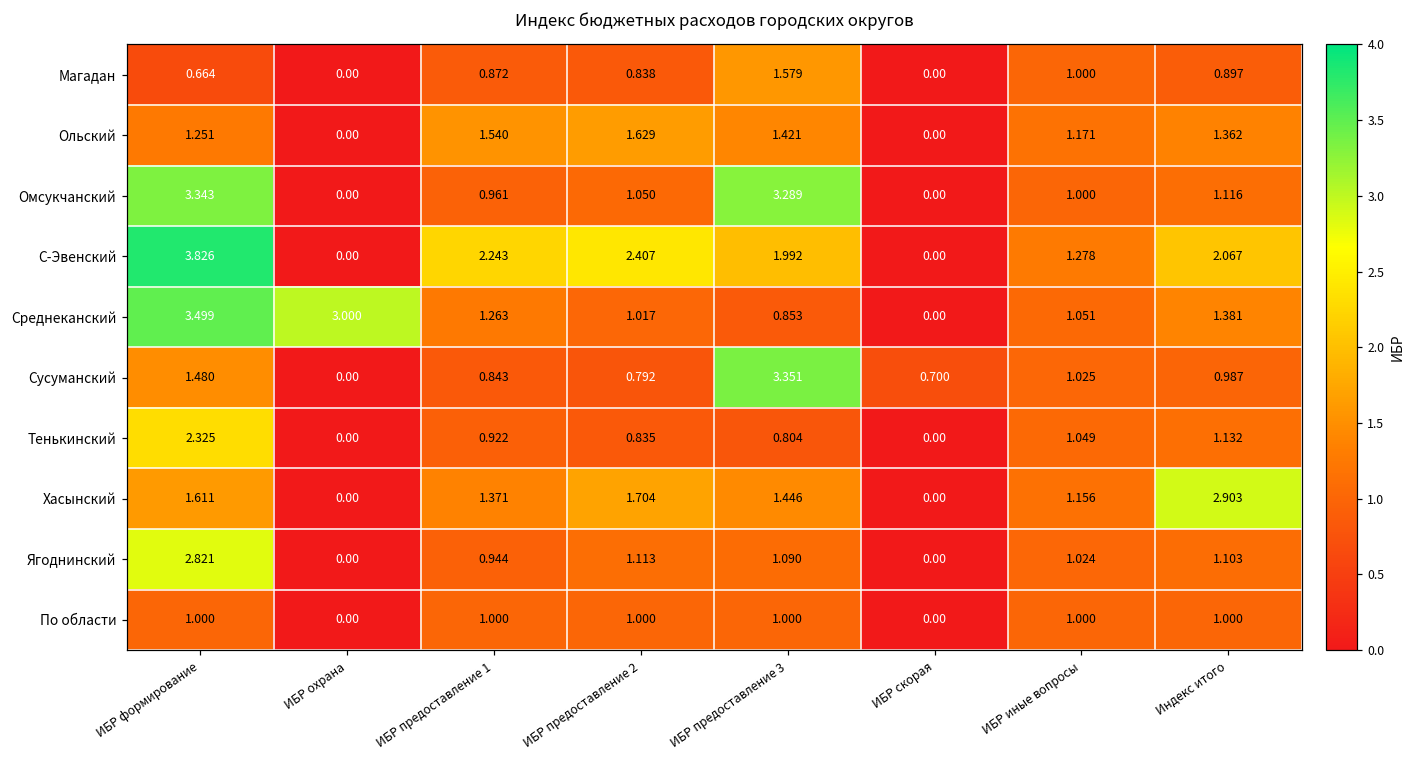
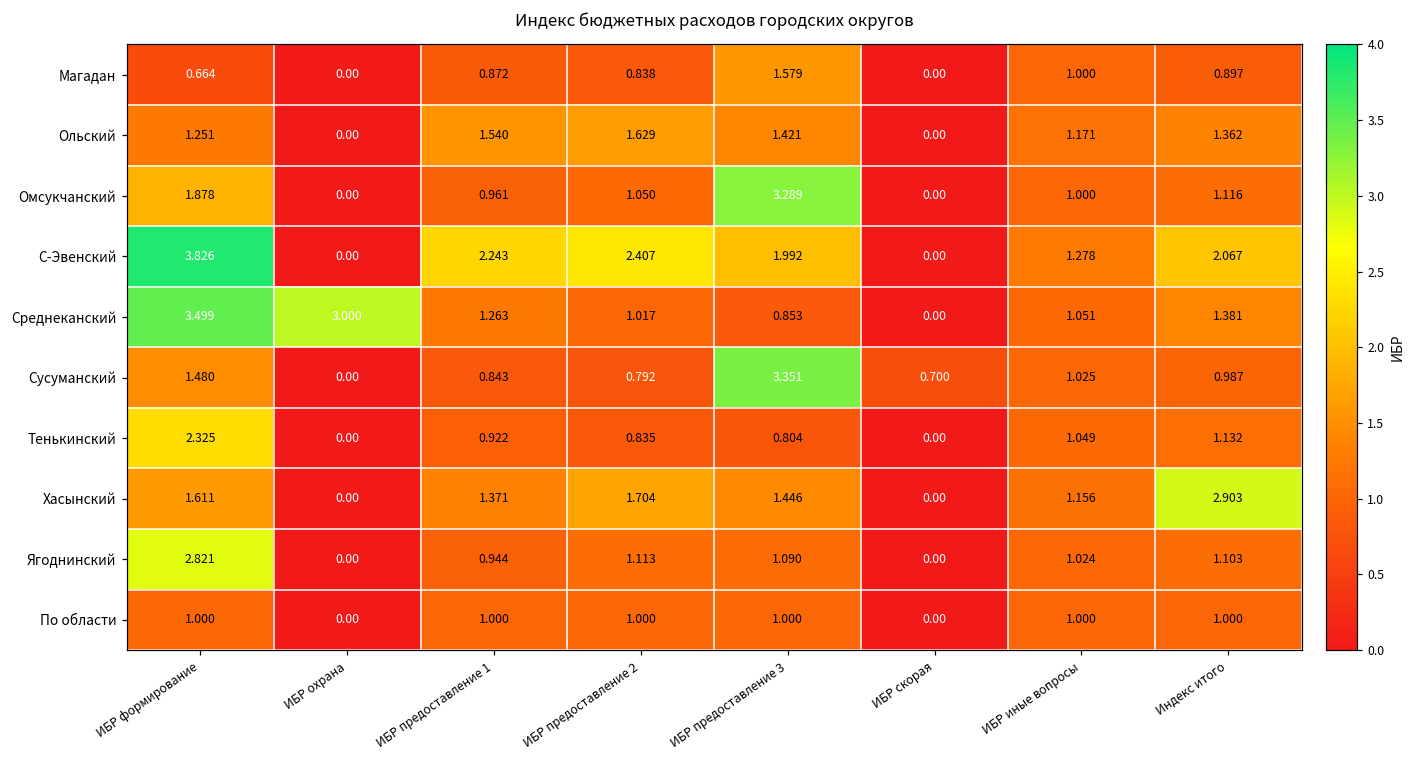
Омсукчанский, ИБР формирование: 3.343 -> 1.878
